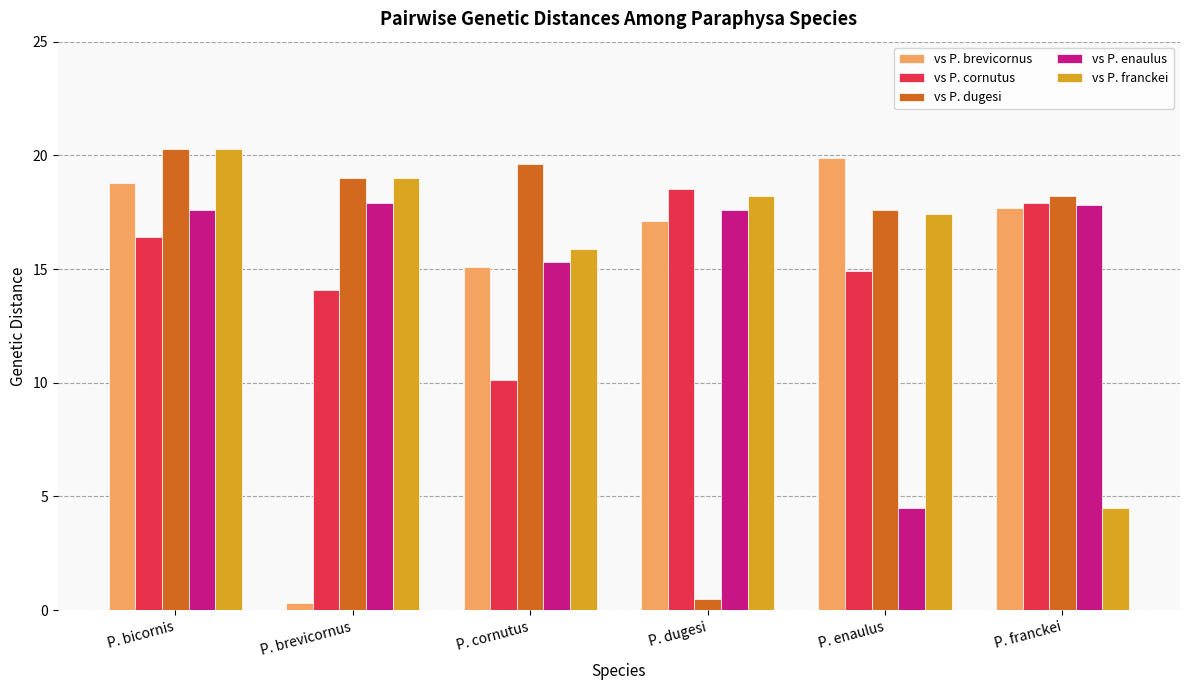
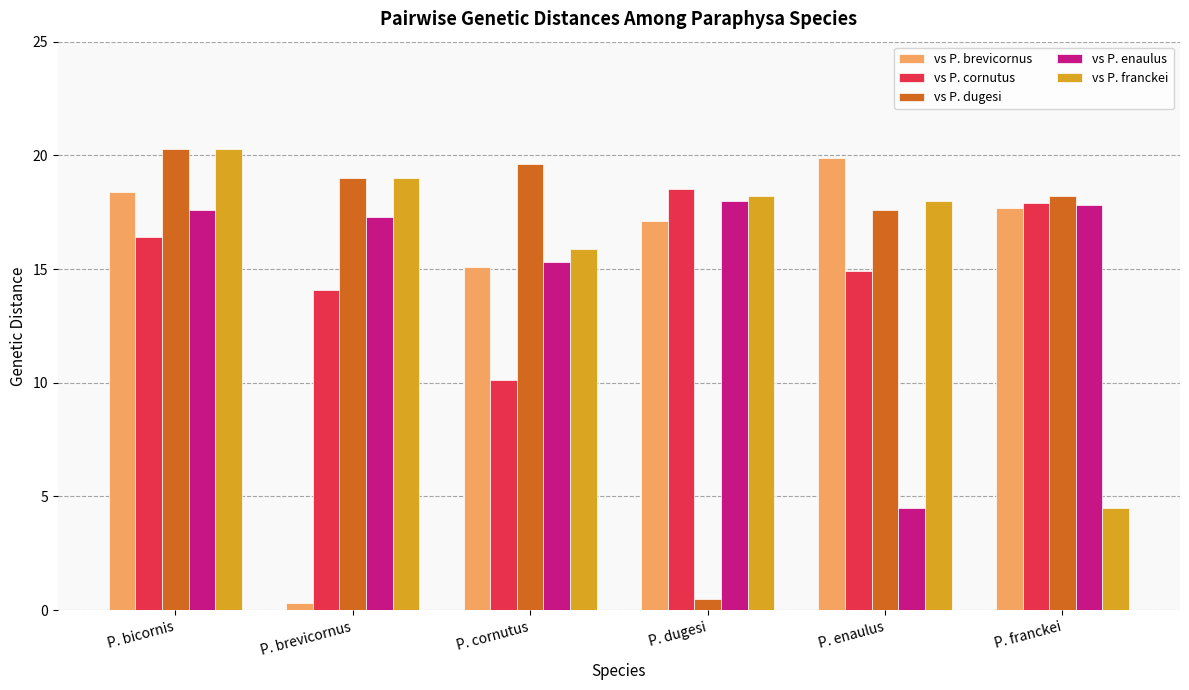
vs P. brevicornus, P. bicornis: 18.8 -> 18.4
vs P. enaulus, P. brevicornus: 17.9 -> 17.3
vs P. enaulus, P. dugesi: 17.6 -> 18.0
vs P. franckei, P. enaulus: 17.4 -> 18.0
